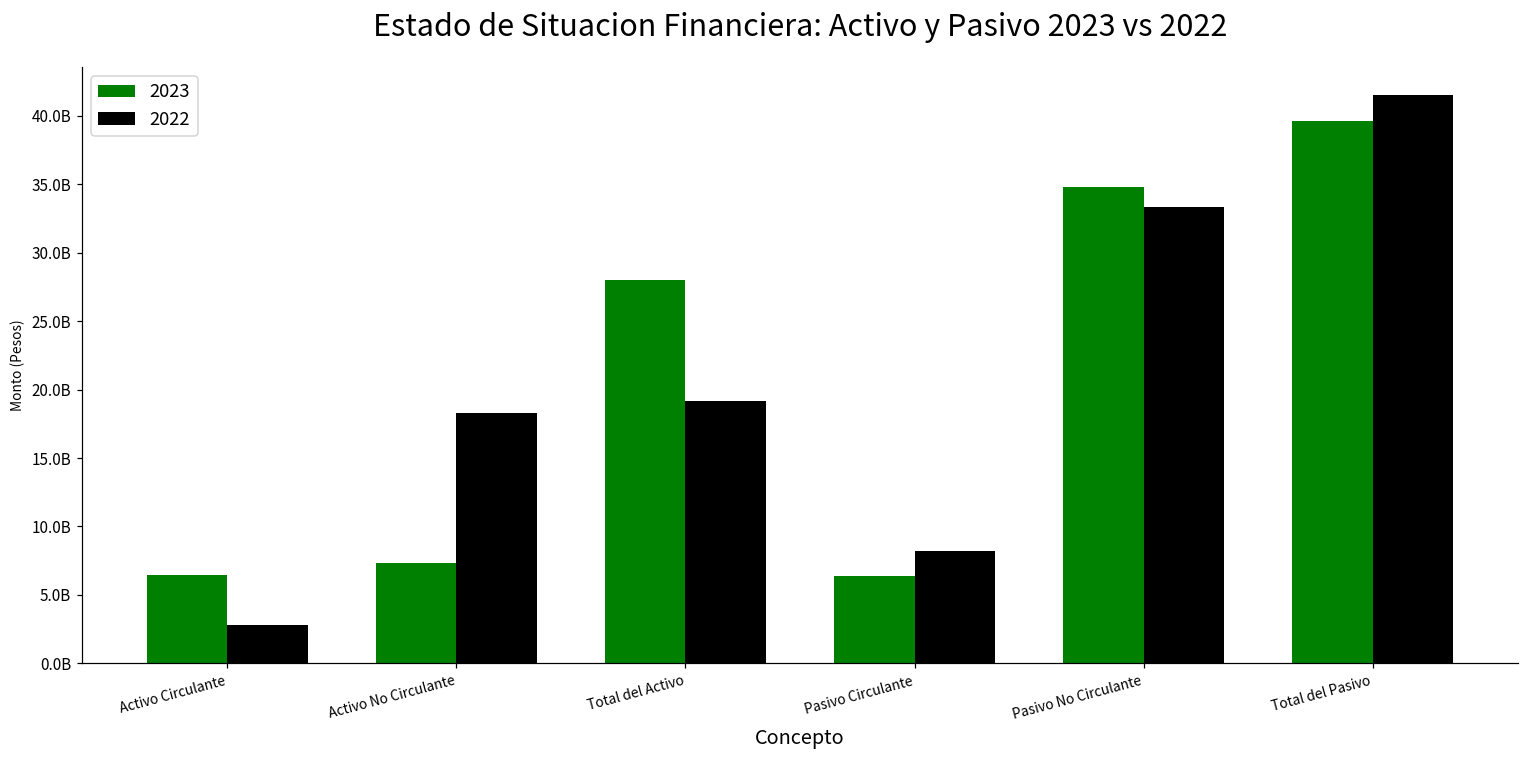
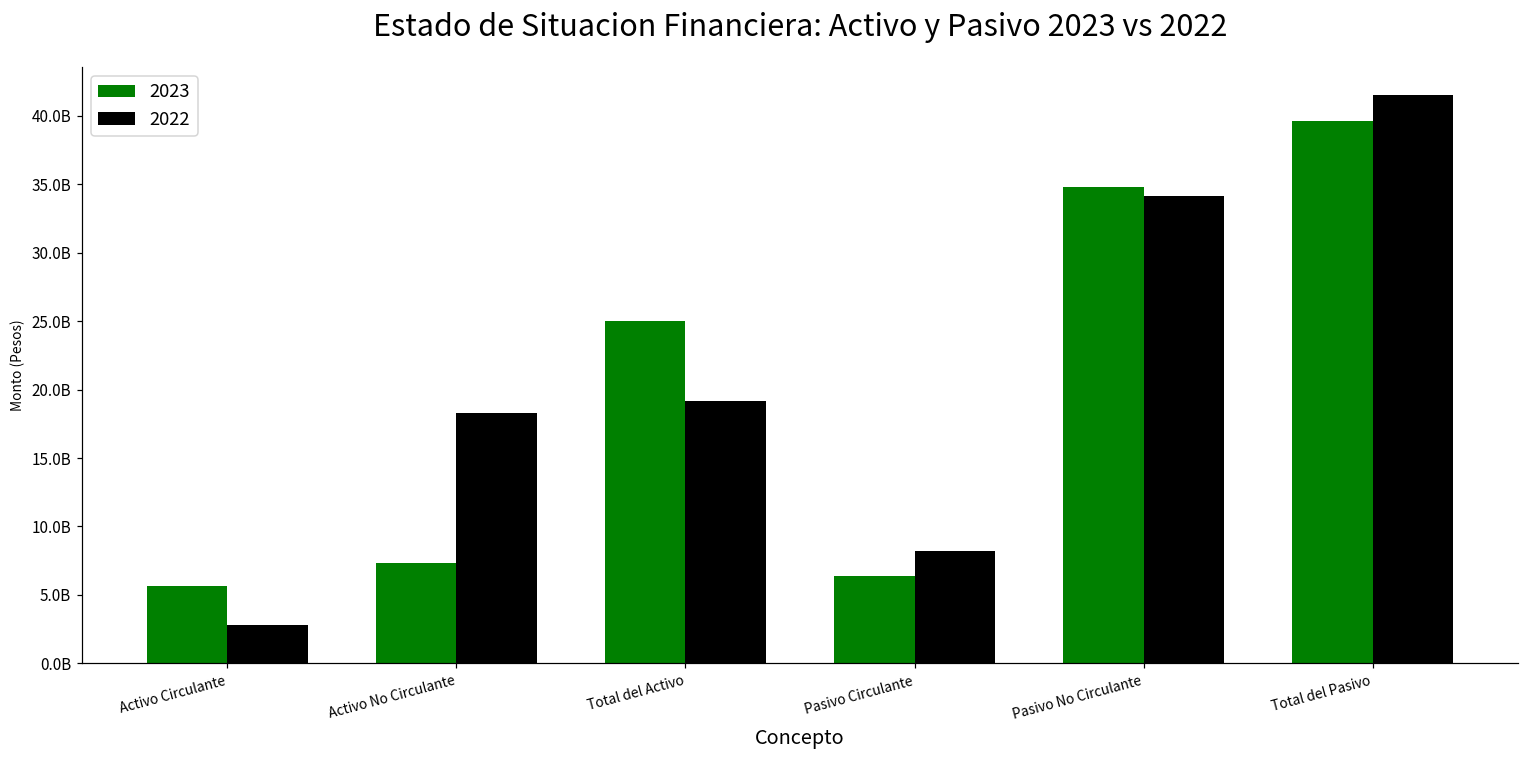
2023, Activo Circulante: 6500000000 -> 5600000000
2023, Total del Activo: 28000000000 -> 25000000000
2022, Pasivo No Circulante: 33300000000 -> 34200000000
